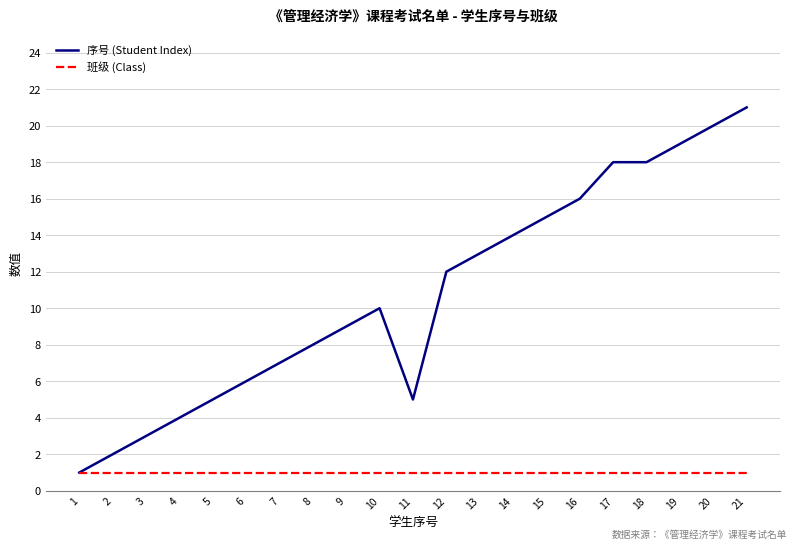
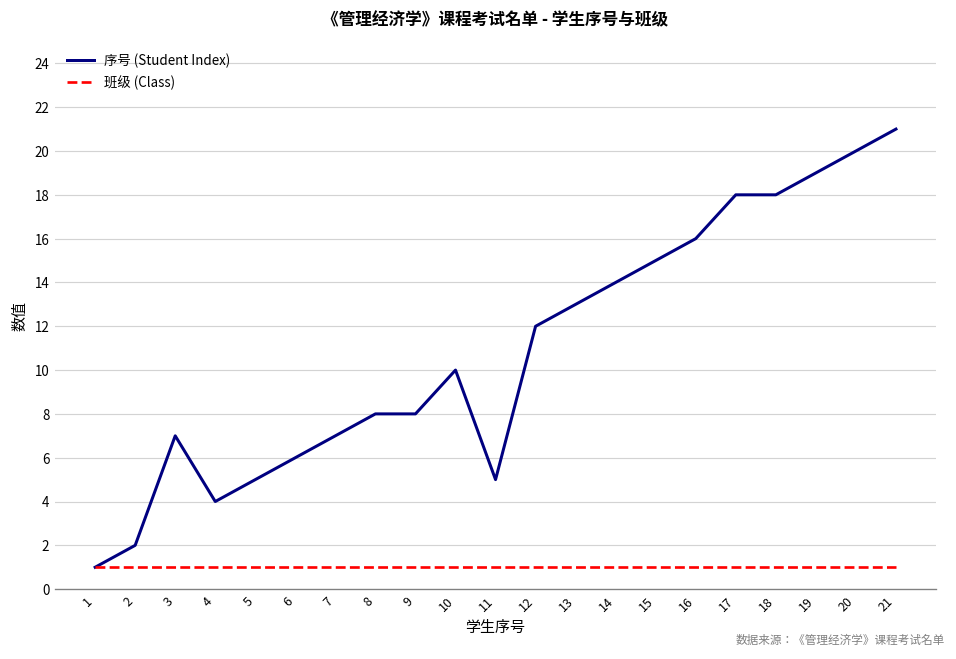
序号 (Student Index), 3: 3 -> 7
序号 (Student Index), 9: 9 -> 8
